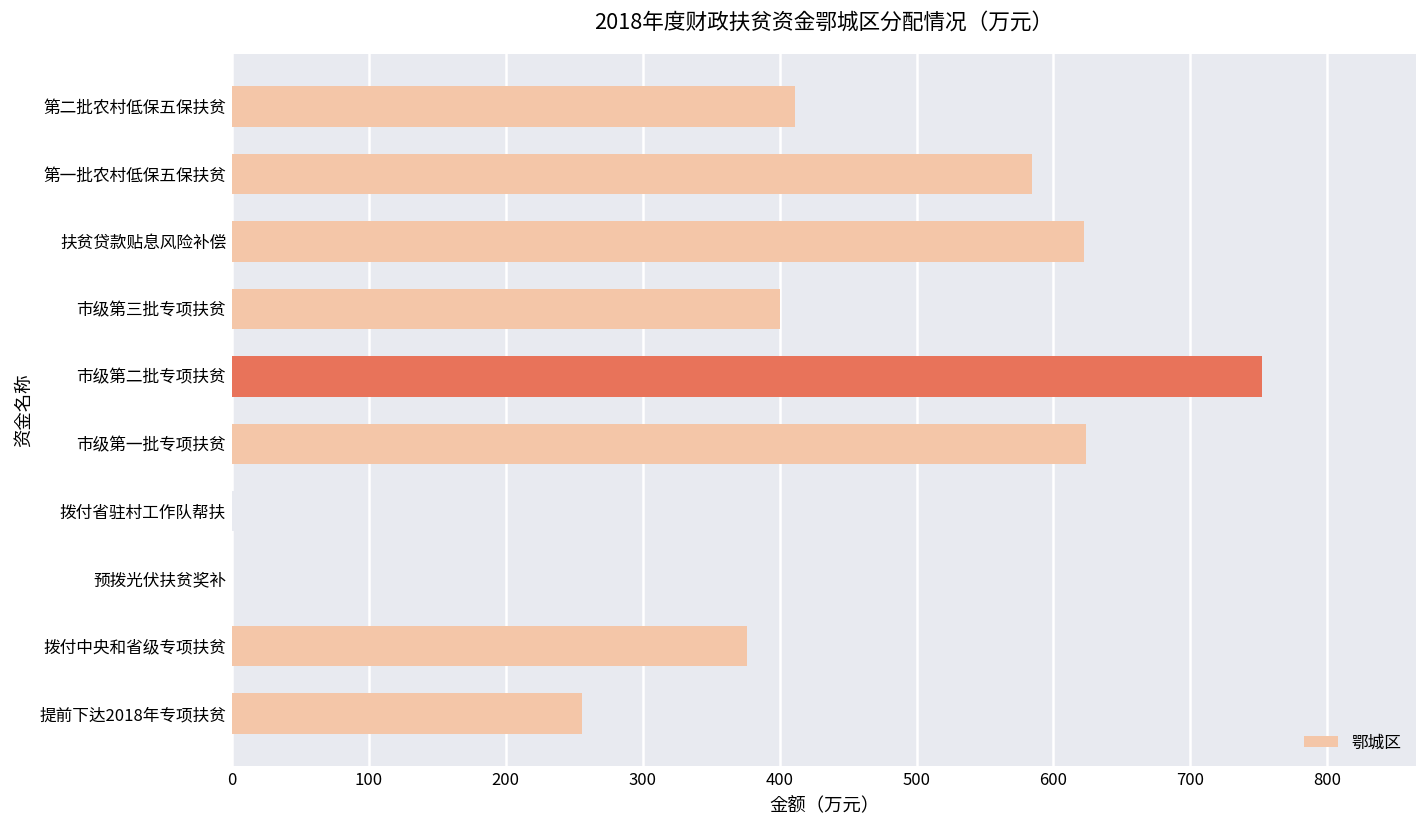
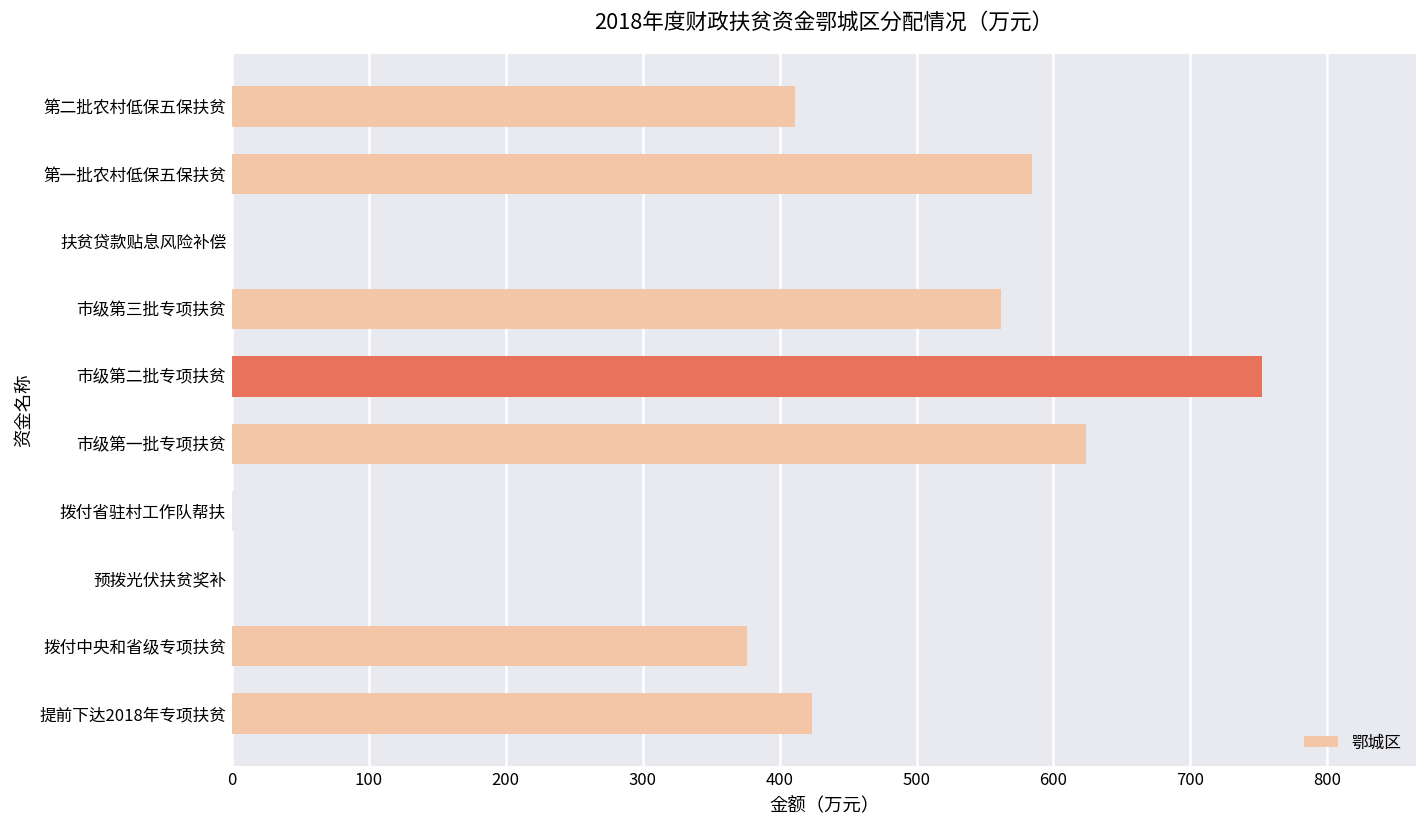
扶贫贷款贴息风险补偿: 622 -> 0
市级第三批专项扶贫: 400 -> 562
提前下达2018年专项扶贫: 256 -> 424
